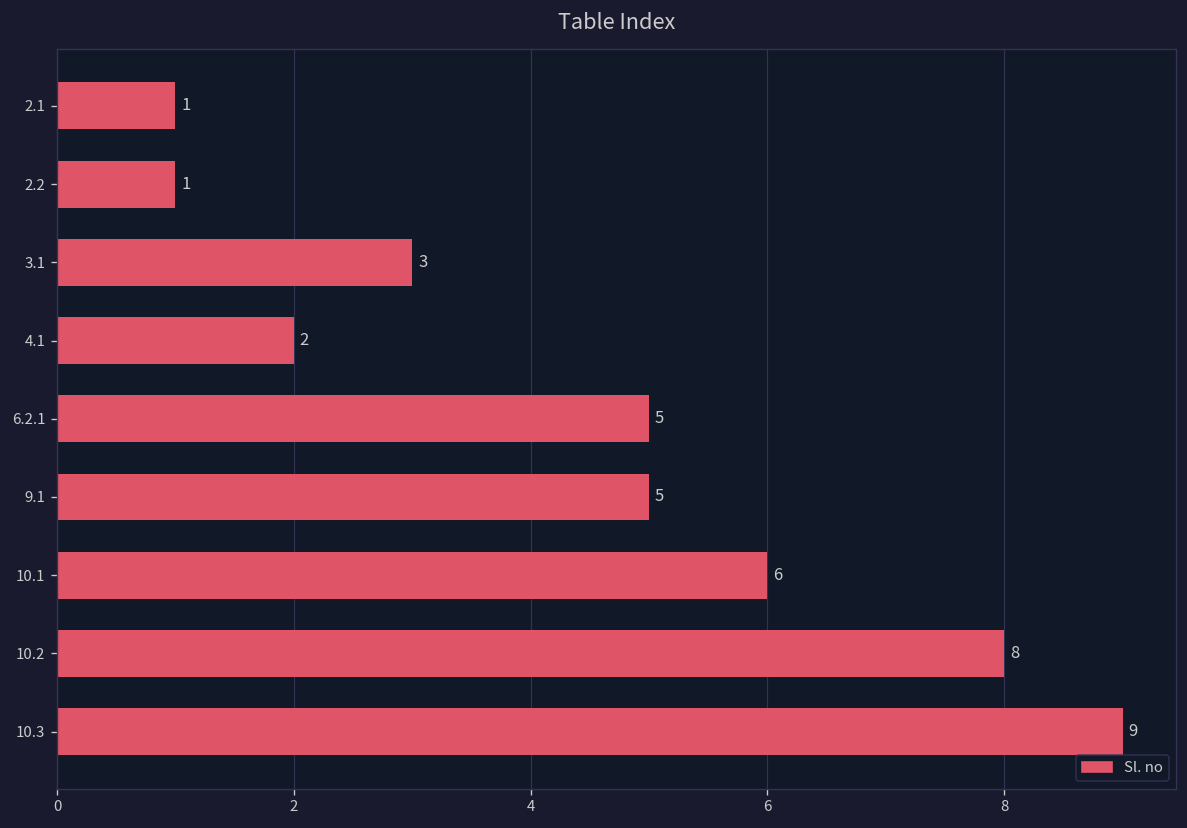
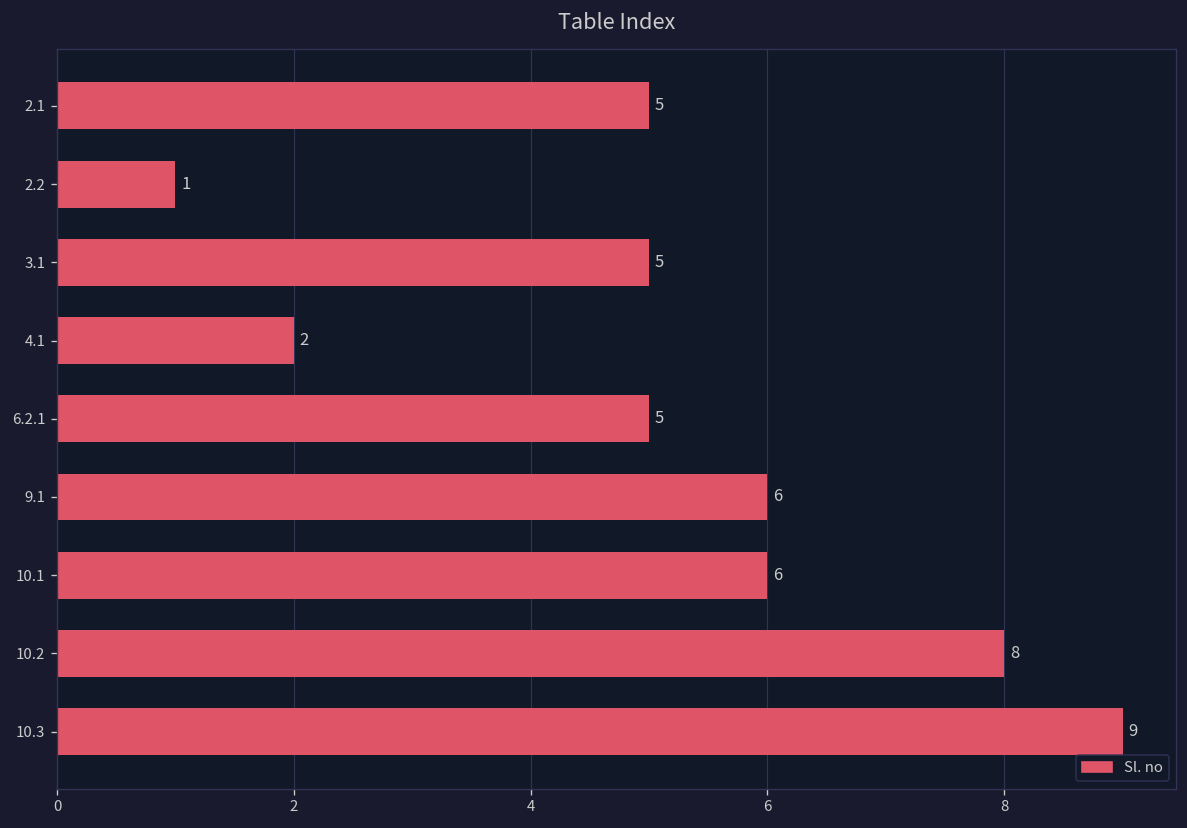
2.1: 1 -> 5
3.1: 3 -> 5
9.1: 5 -> 6
